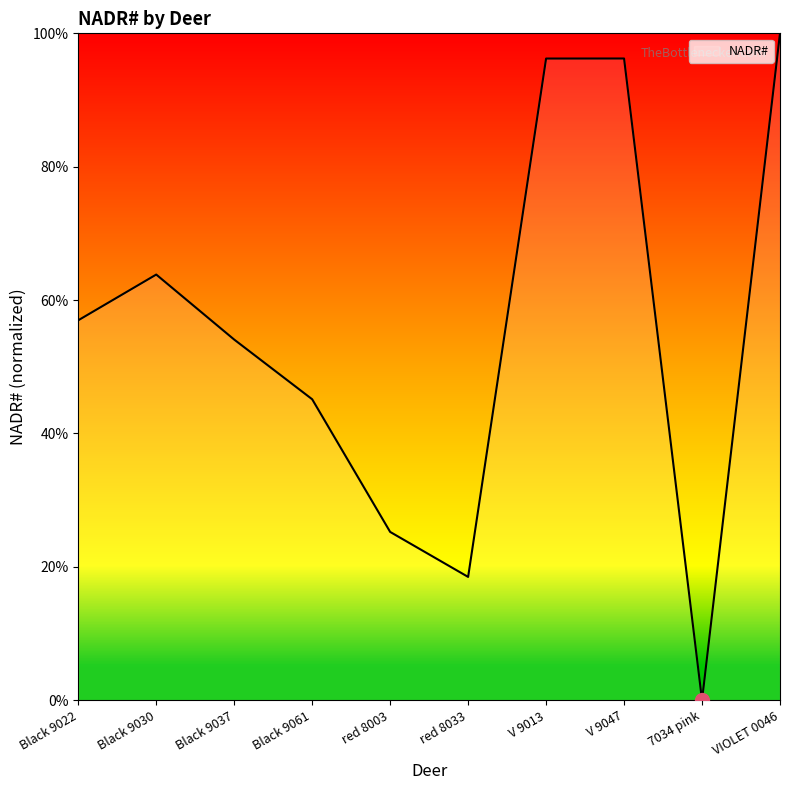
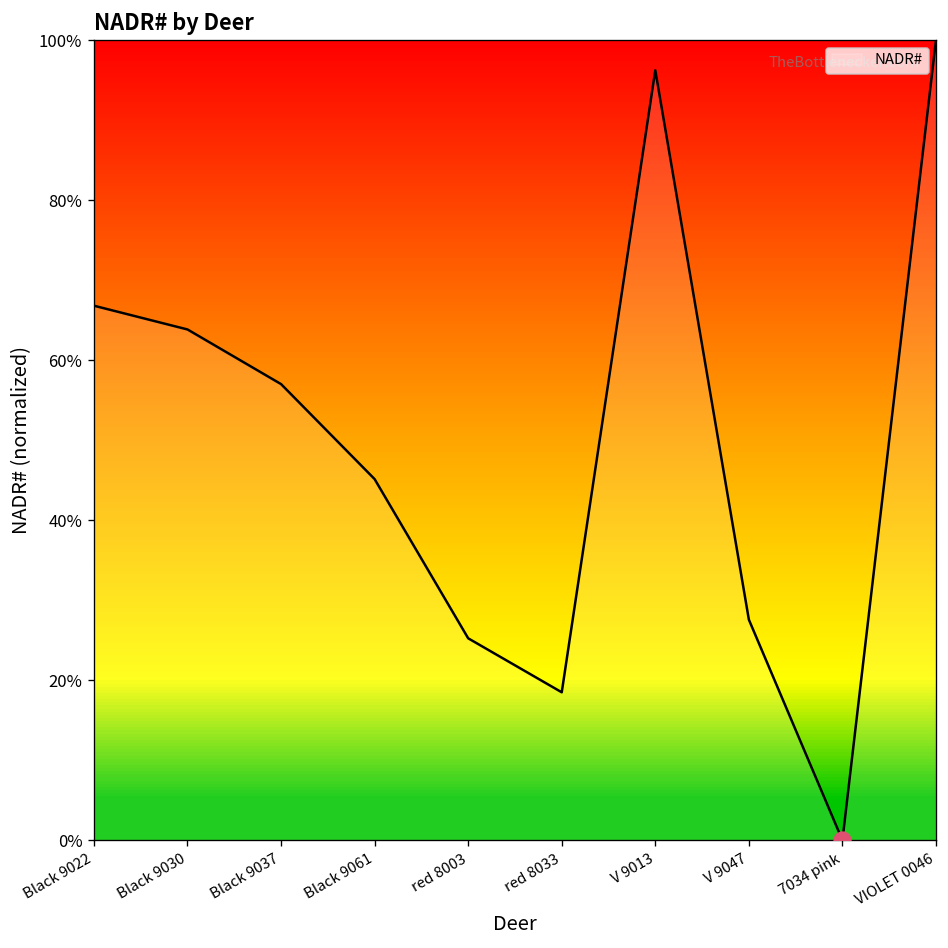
NADR#, Black 9022: 57% -> 67%
NADR#, Black 9037: 54% -> 57%
NADR#, V 9047: 96% -> 28%
